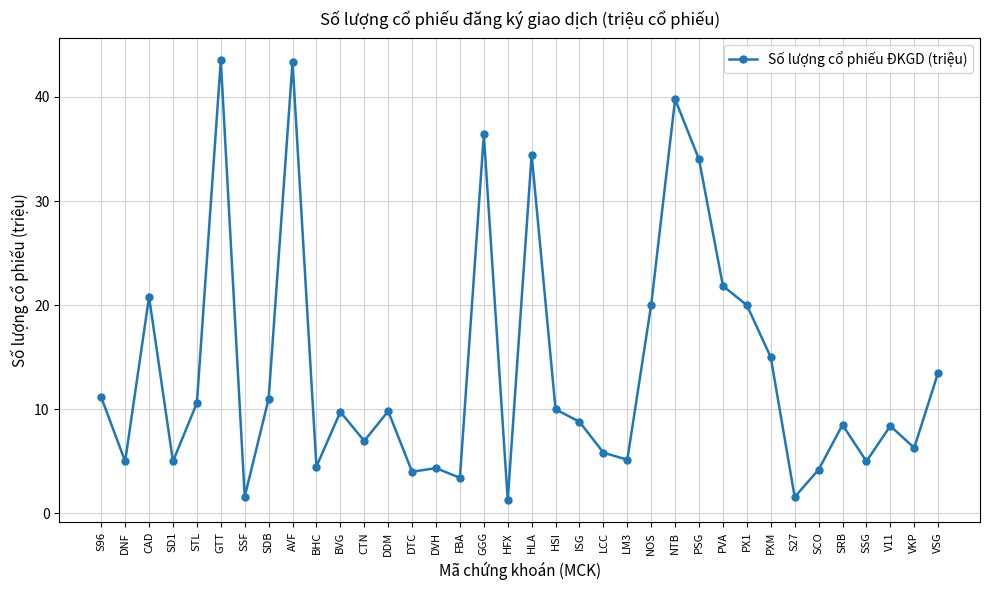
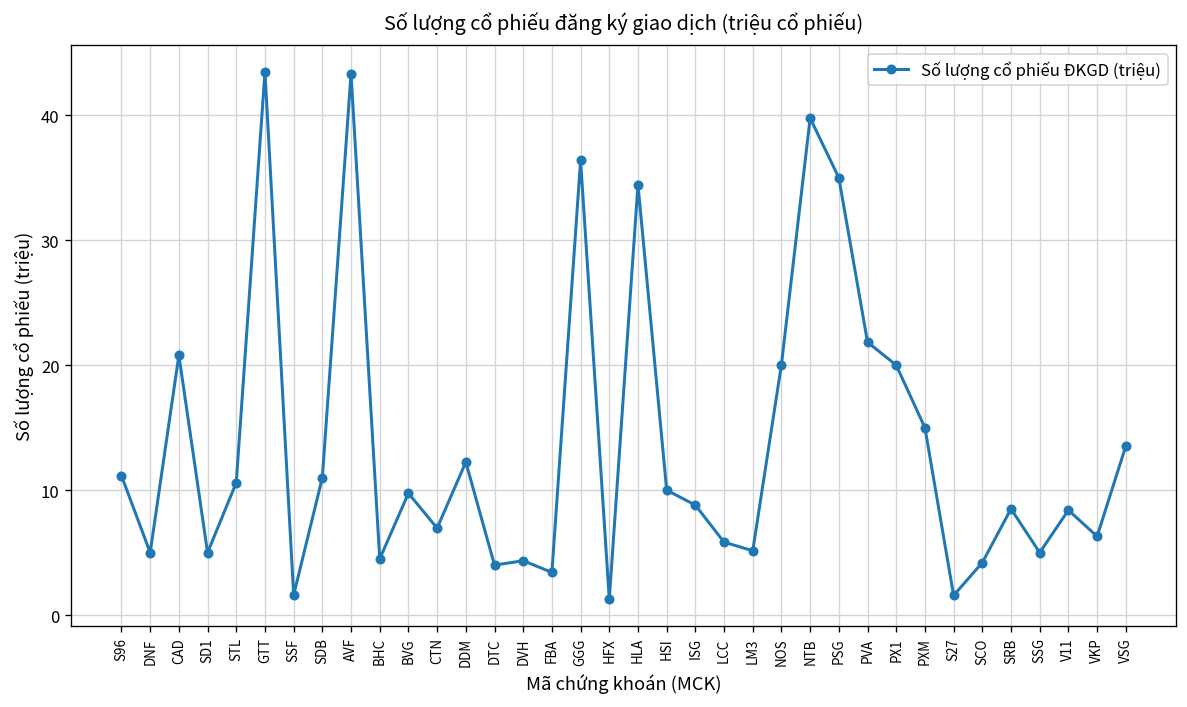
DDM: 9.8 -> 12.2
PSG: 34 -> 35
